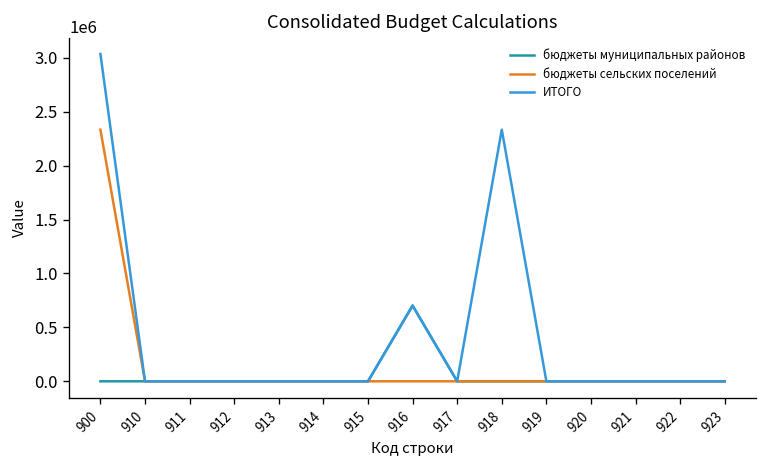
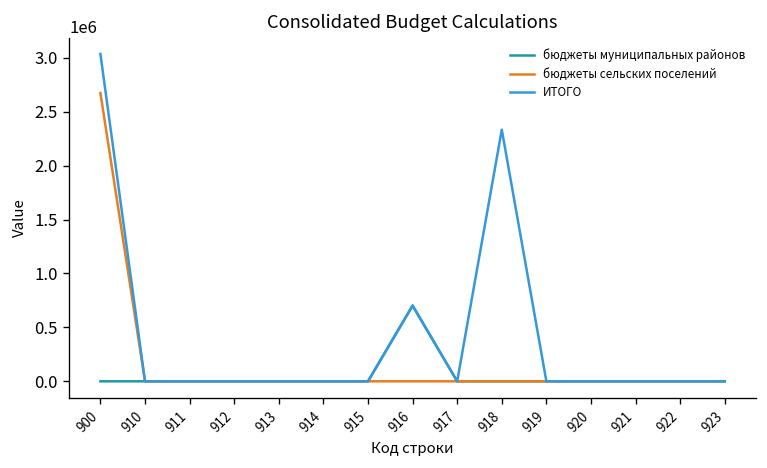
бюджеты сельских поселений, 900: 2300000 -> 2700000
